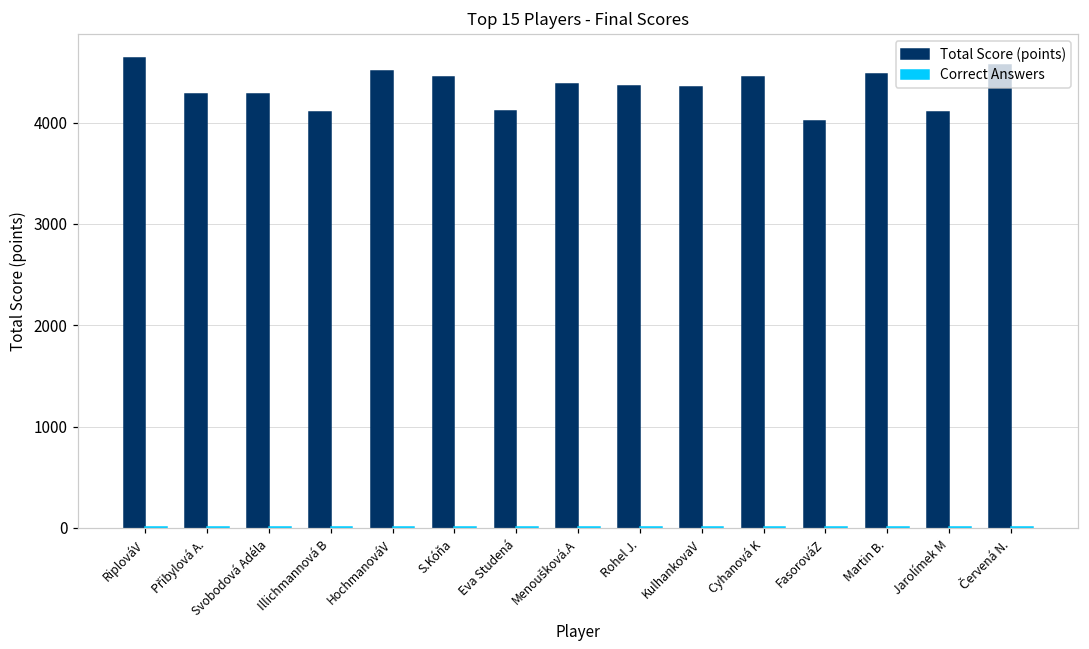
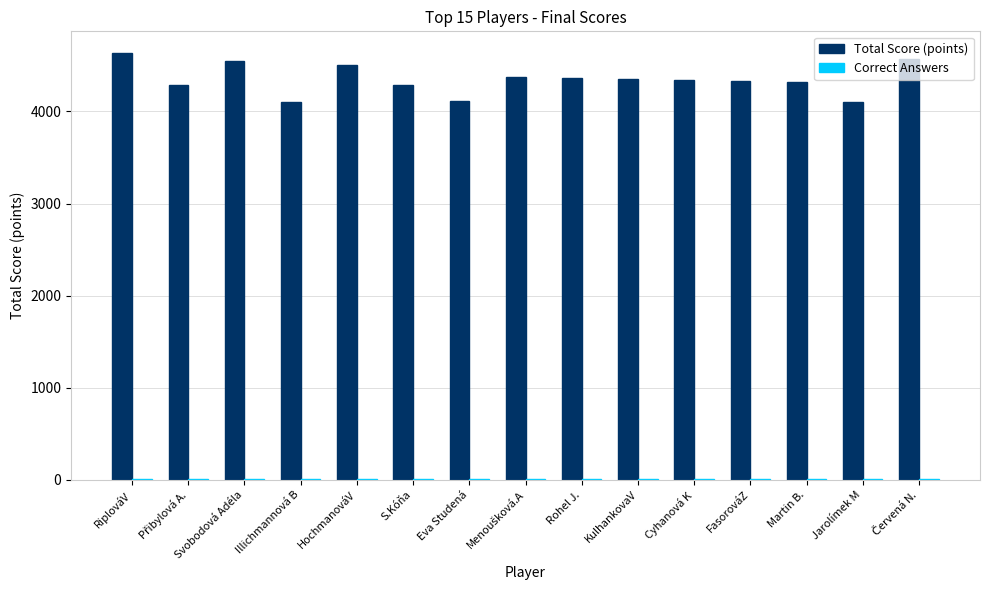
Total Score (points), Svobodová Adéla: 4300 -> 4600
Total Score (points), S.Kóňa: 4500 -> 4300
Total Score (points), Cyhanová K: 4400 -> 4300
Total Score (points), FasorováZ: 4000 -> 4300
Total Score (points), Martin B.: 4500 -> 4300
